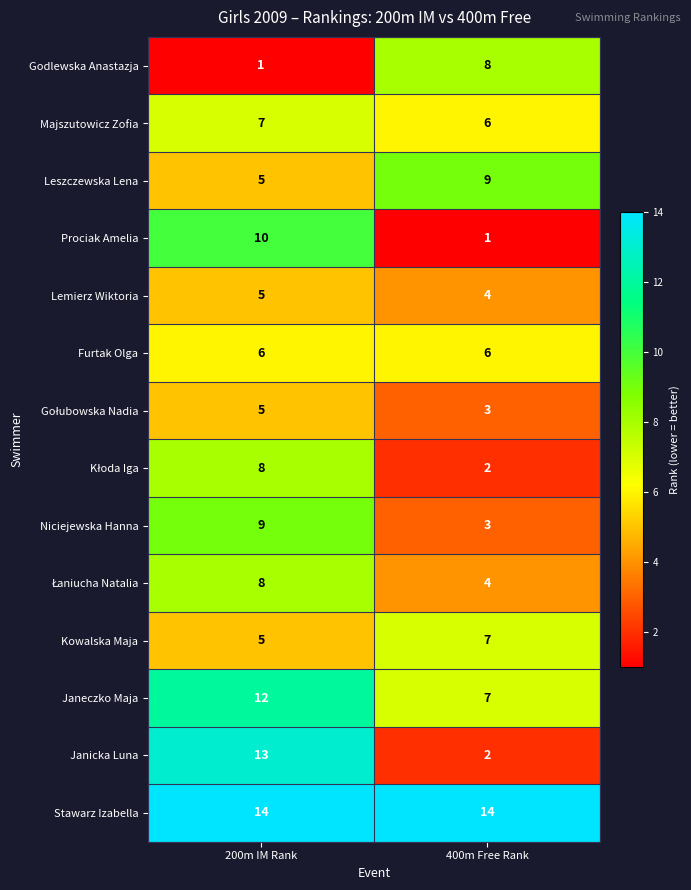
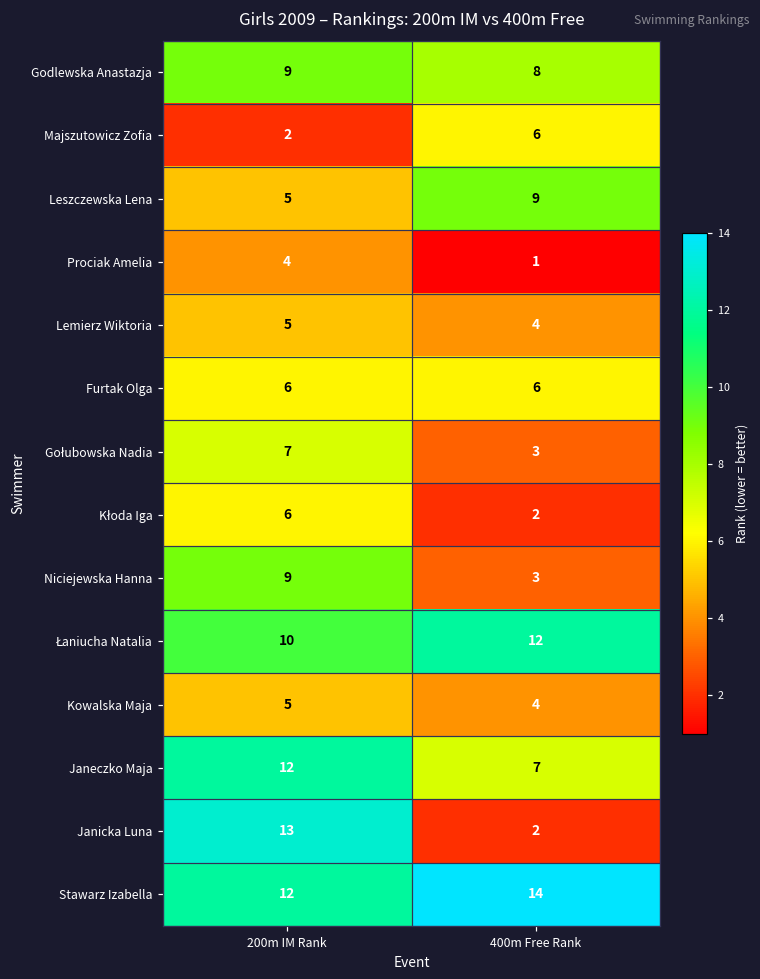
Godlewska Anastazja, 200m IM Rank: 1 -> 9
Majszutowicz Zofia, 200m IM Rank: 7 -> 2
Prociak Amelia, 200m IM Rank: 10 -> 4
Gołubowska Nadia, 200m IM Rank: 5 -> 7
Kłoda Iga, 200m IM Rank: 8 -> 6
Łaniucha Natalia, 200m IM Rank: 8 -> 10
Łaniucha Natalia, 400m Free Rank: 4 -> 12
Kowalska Maja, 400m Free Rank: 7 -> 4
Stawarz Izabella, 200m IM Rank: 14 -> 12
